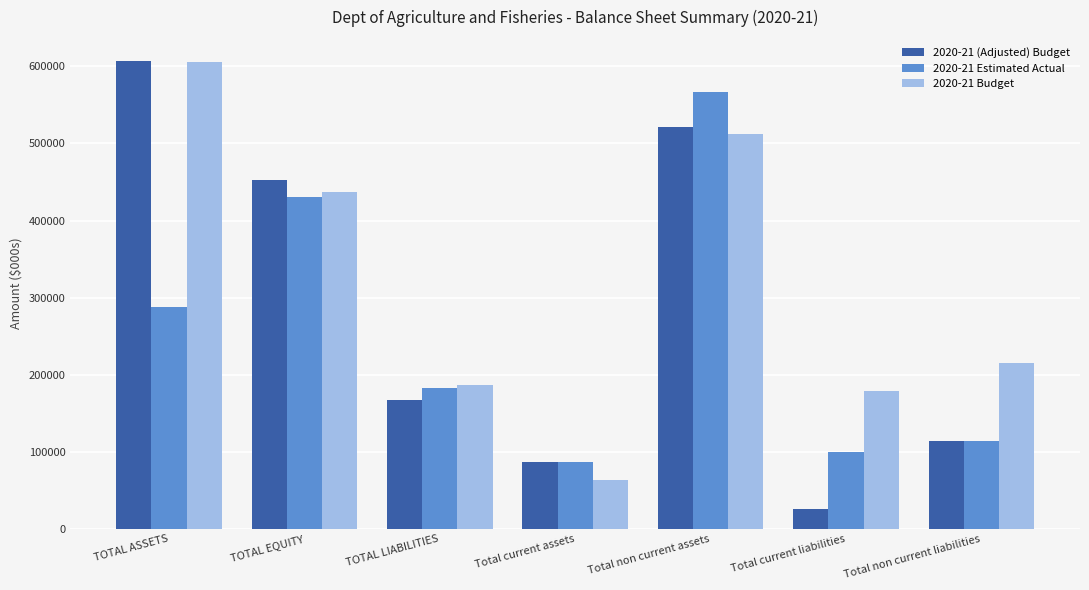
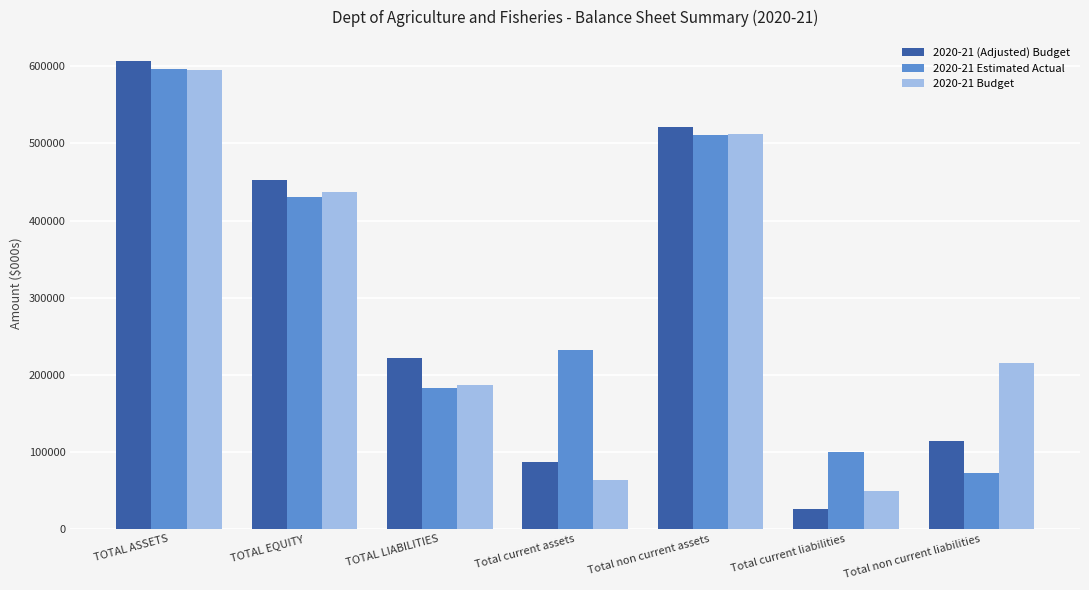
2020-21 Estimated Actual, TOTAL ASSETS: 290000 -> 600000
2020-21 Budget, TOTAL ASSETS: 610000 -> 600000
2020-21 (Adjusted) Budget, TOTAL LIABILITIES: 170000 -> 220000
2020-21 Estimated Actual, Total current assets: 90000 -> 230000
2020-21 Estimated Actual, Total non current assets: 570000 -> 510000
2020-21 Budget, Total current liabilities: 180000 -> 50000
2020-21 Estimated Actual, Total non current liabilities: 110000 -> 70000
